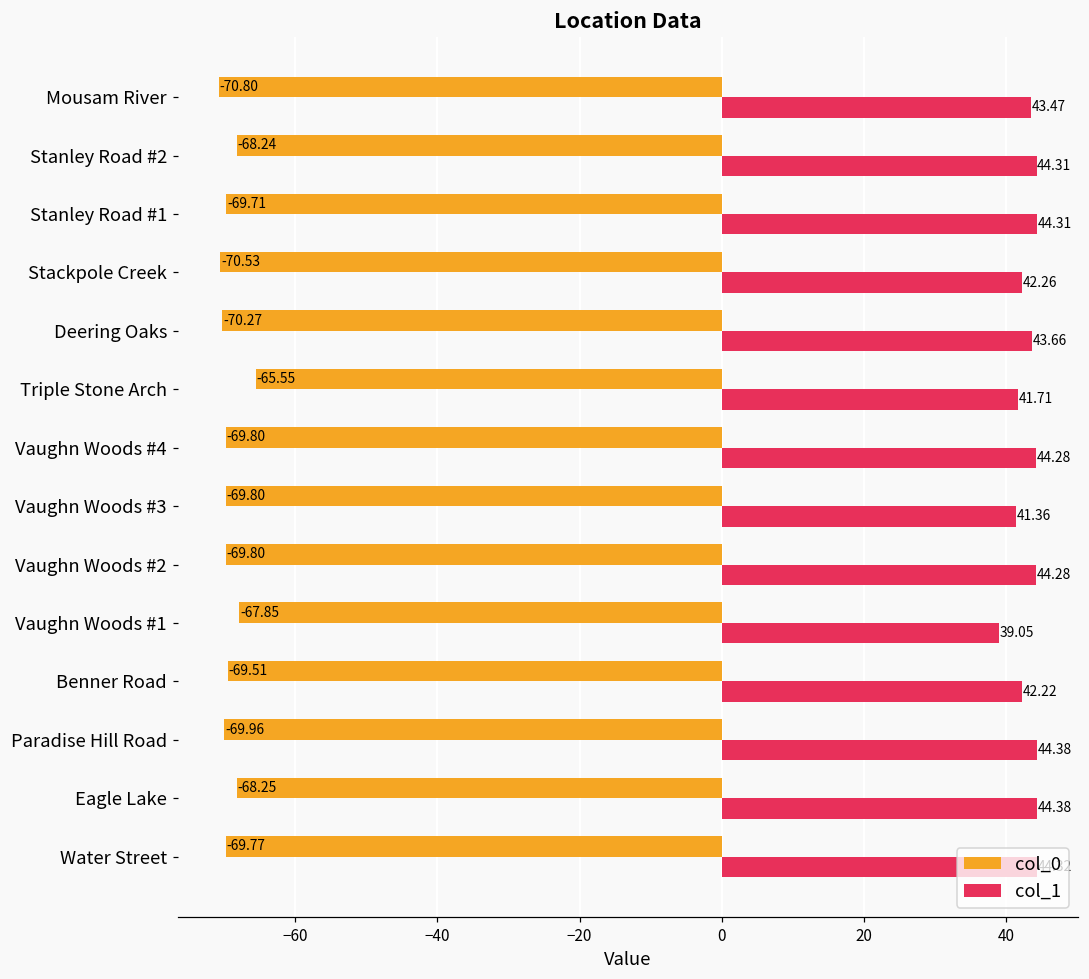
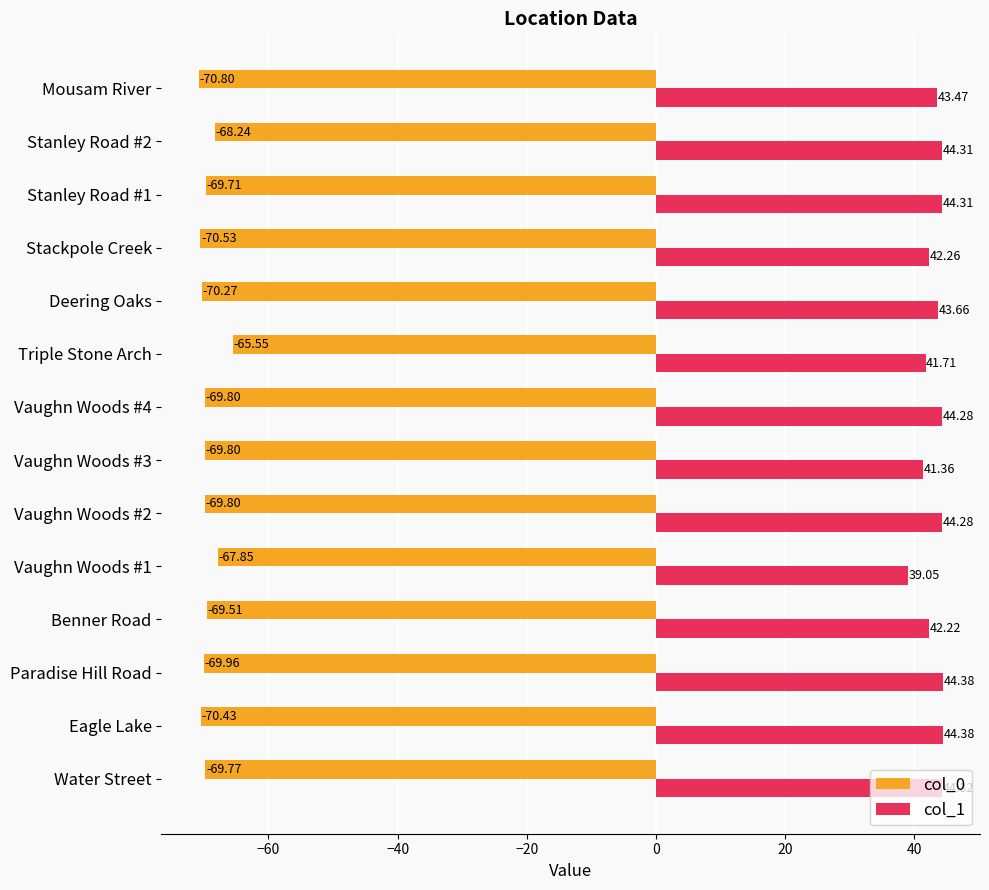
col_0, Eagle Lake: -68.25 -> -70.43
